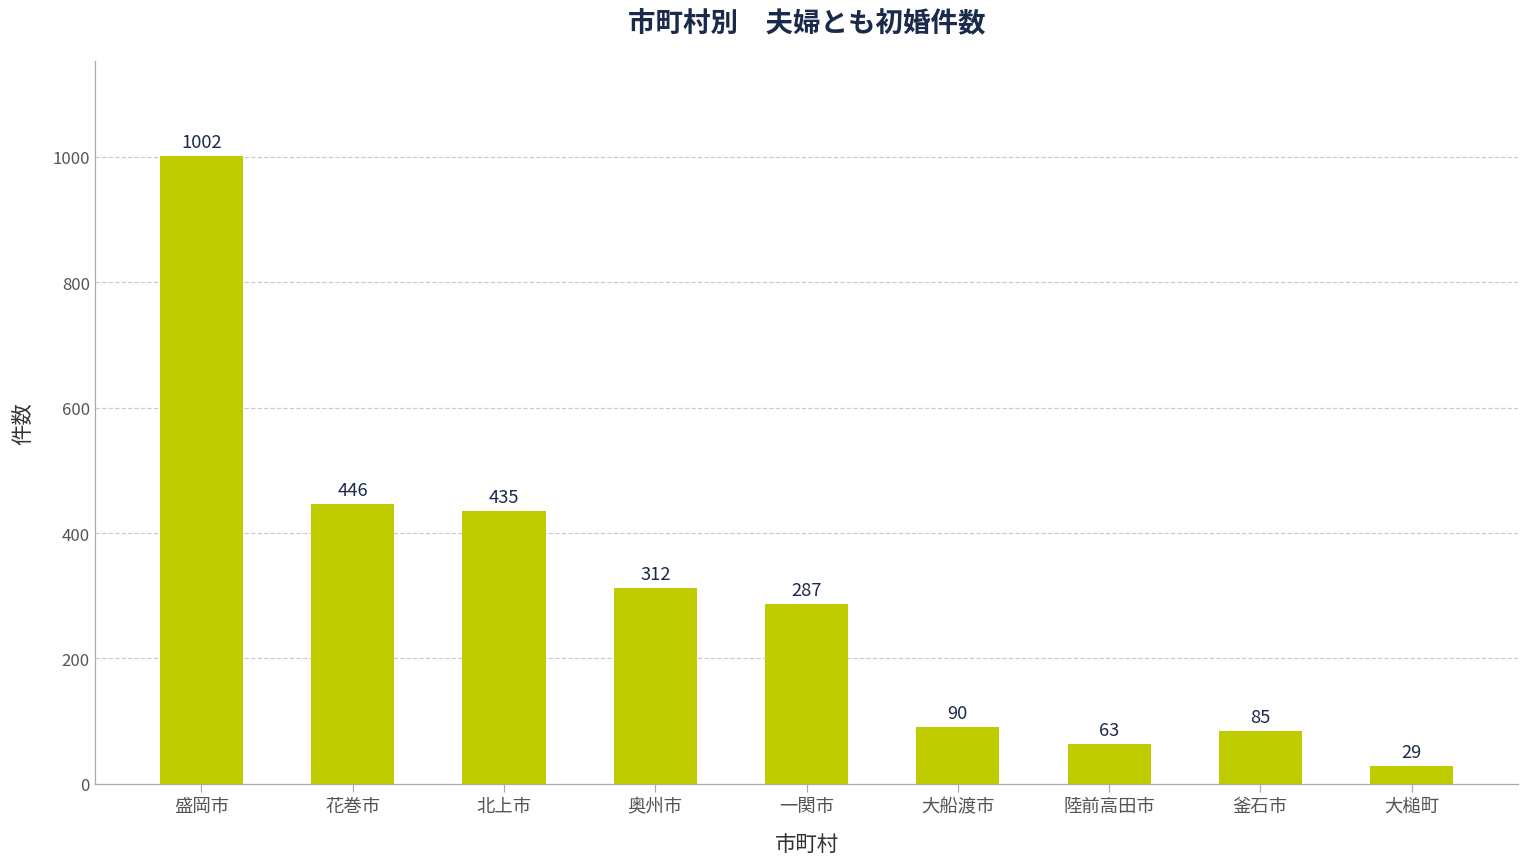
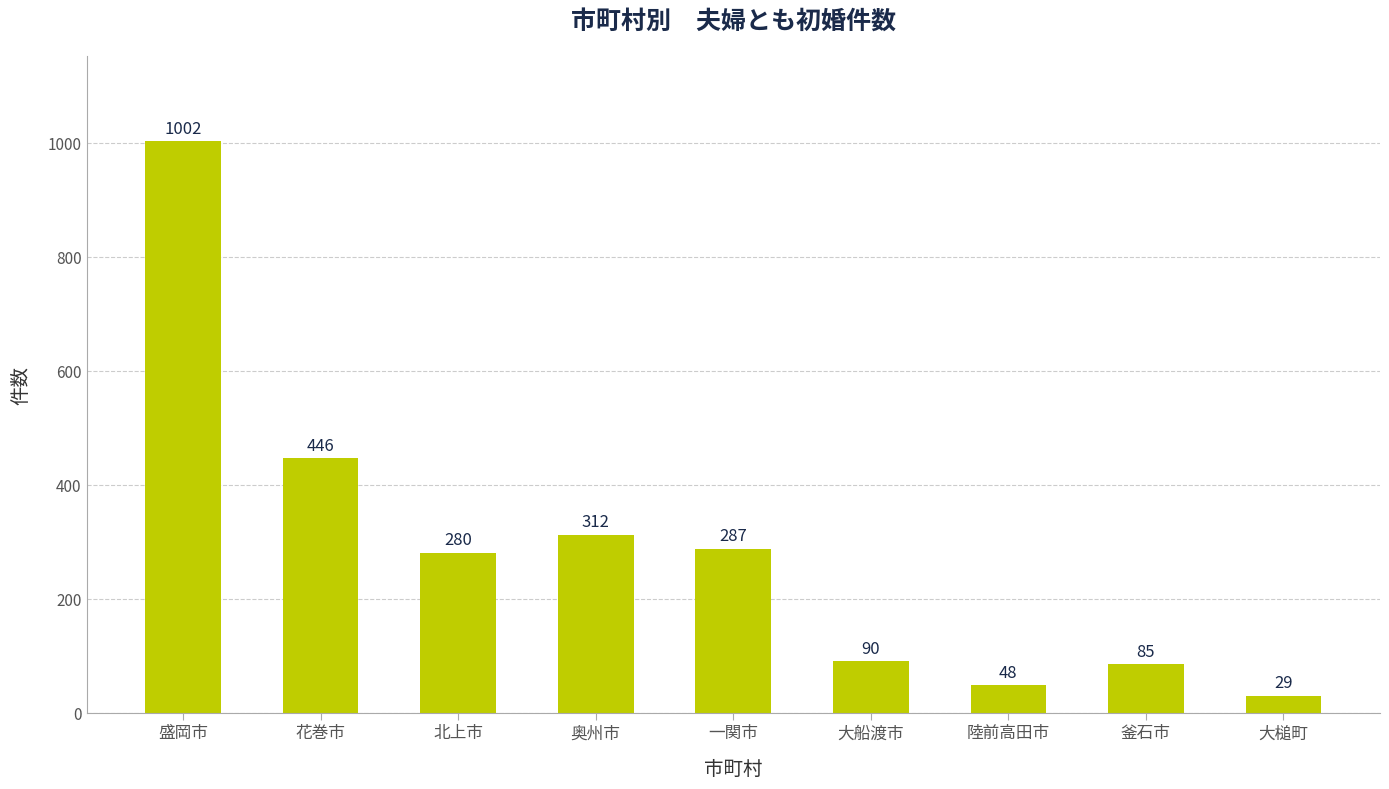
北上市: 435 -> 280
陸前高田市: 63 -> 48
